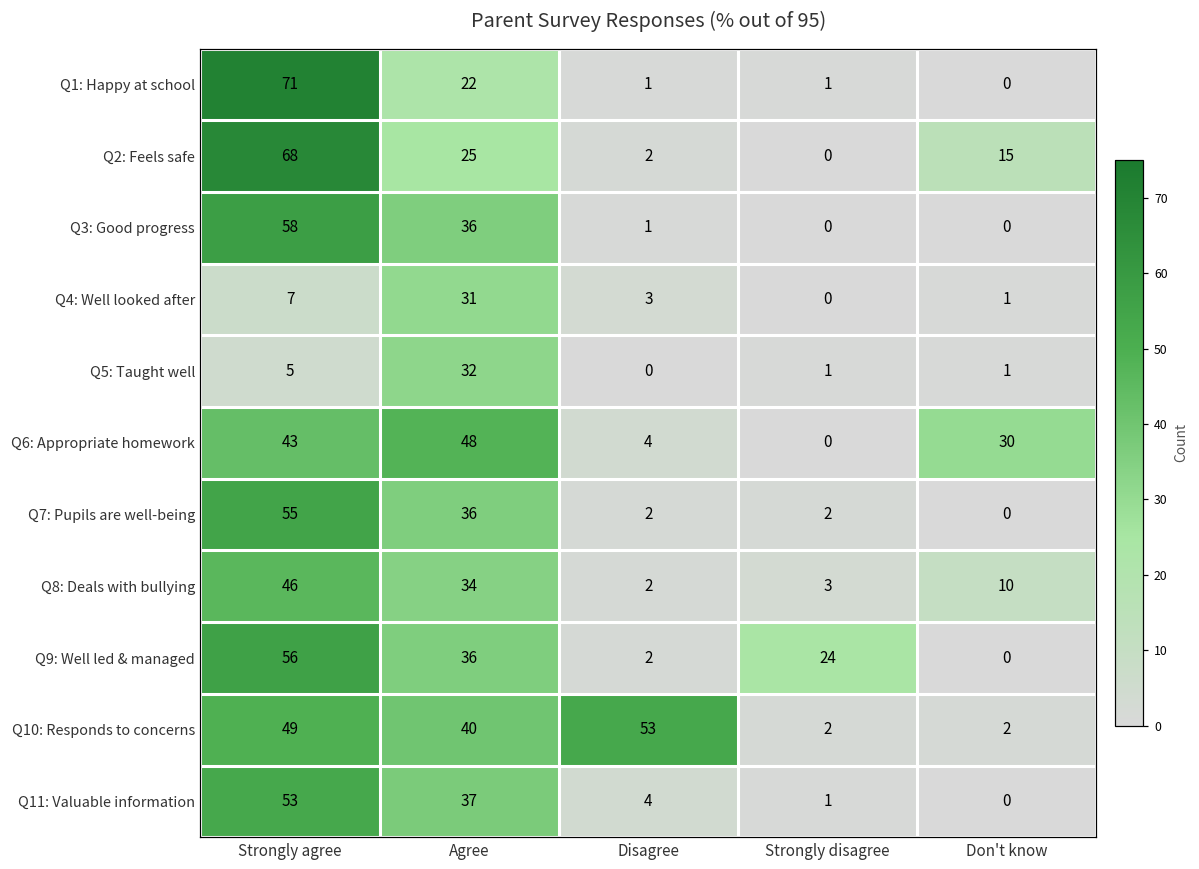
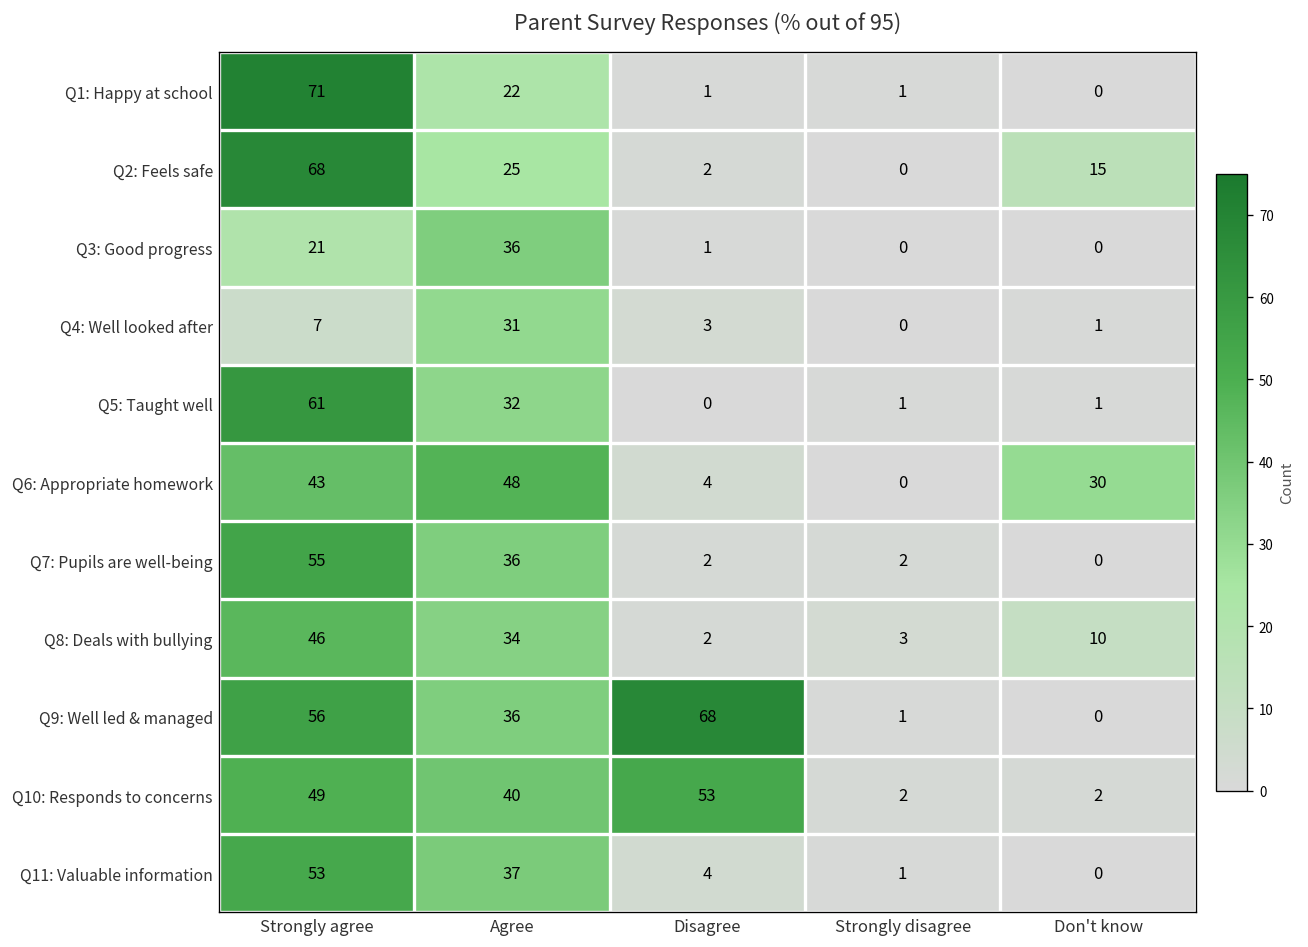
Q3: Good progress, Strongly agree: 58 -> 21
Q5: Taught well, Strongly agree: 5 -> 61
Q9: Well led & managed, Disagree: 2 -> 68
Q9: Well led & managed, Strongly disagree: 24 -> 1
